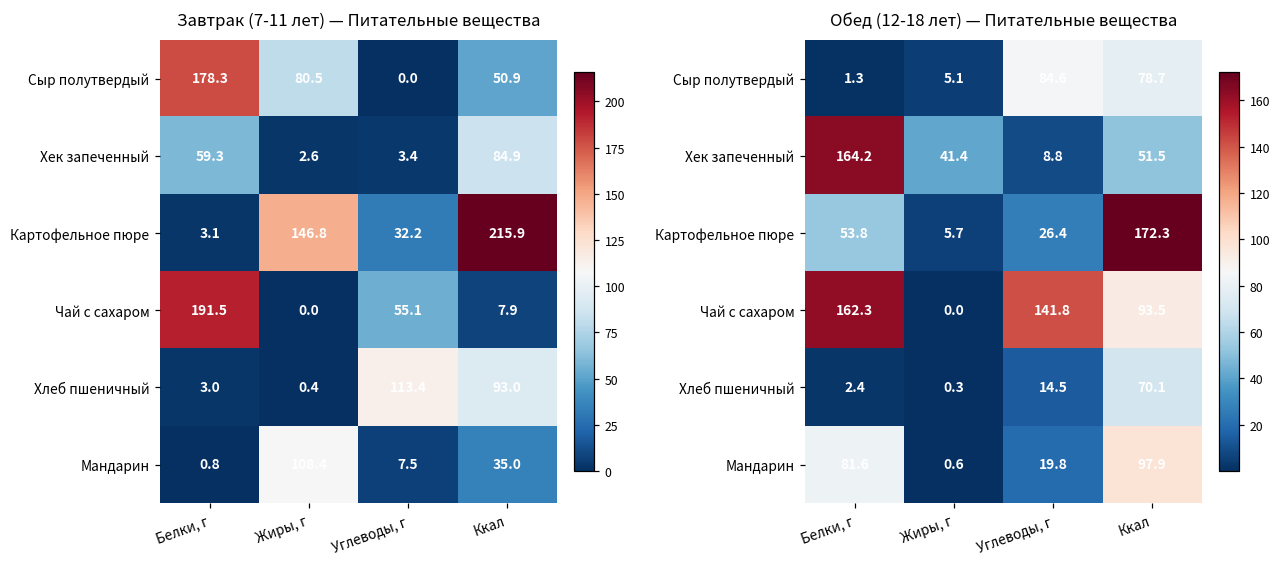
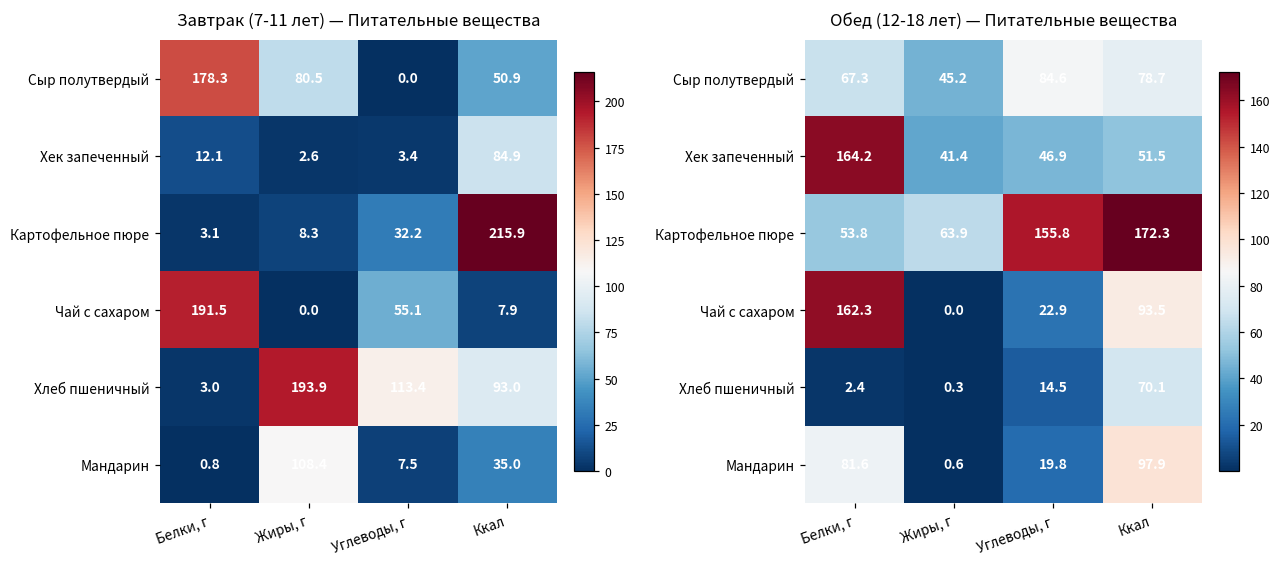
Завтрак (7-11 лет) — Питательные вещества, Хек запеченный, Белки, г: 59.3 -> 12.1
Завтрак (7-11 лет) — Питательные вещества, Картофельное пюре, Жиры, г: 146.8 -> 8.3
Завтрак (7-11 лет) — Питательные вещества, Хлеб пшеничный, Жиры, г: 0.4 -> 193.9
Обед (12-18 лет) — Питательные вещества, Сыр полутвердый, Белки, г: 1.3 -> 67.3
Обед (12-18 лет) — Питательные вещества, Сыр полутвердый, Жиры, г: 5.1 -> 45.2
Обед (12-18 лет) — Питательные вещества, Хек запеченный, Углеводы, г: 8.8 -> 46.9
Обед (12-18 лет) — Питательные вещества, Картофельное пюре, Жиры, г: 5.7 -> 63.9
Обед (12-18 лет) — Питательные вещества, Картофельное пюре, Углеводы, г: 26.4 -> 155.8
Обед (12-18 лет) — Питательные вещества, Чай с сахаром, Углеводы, г: 141.8 -> 22.9
